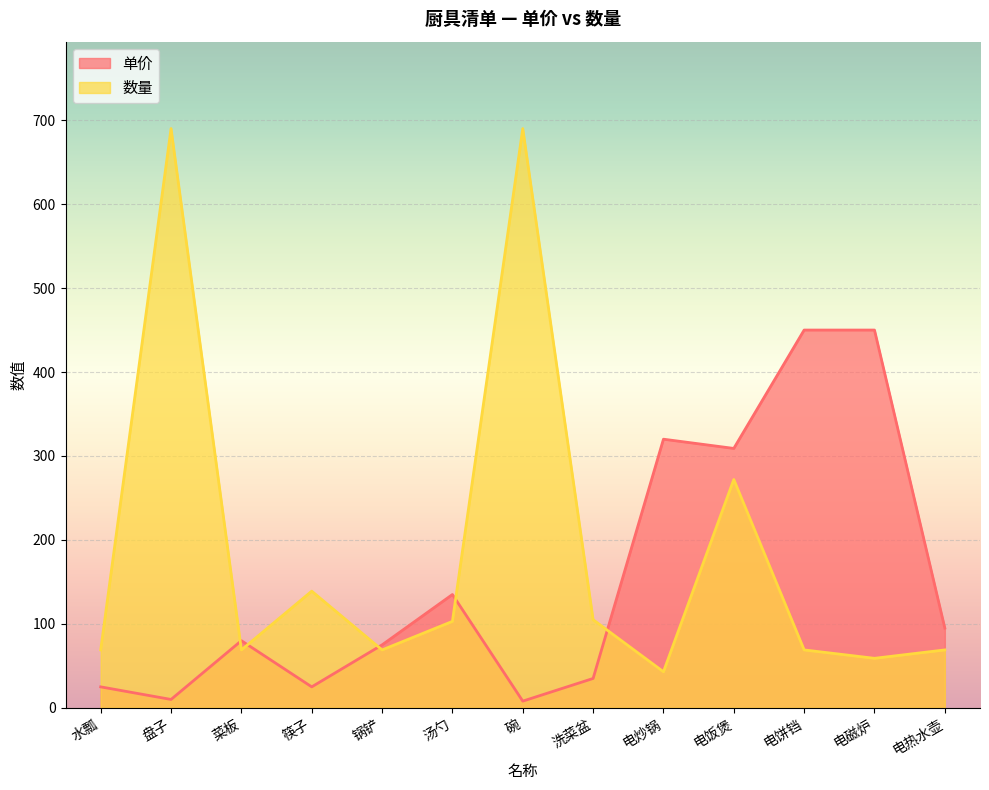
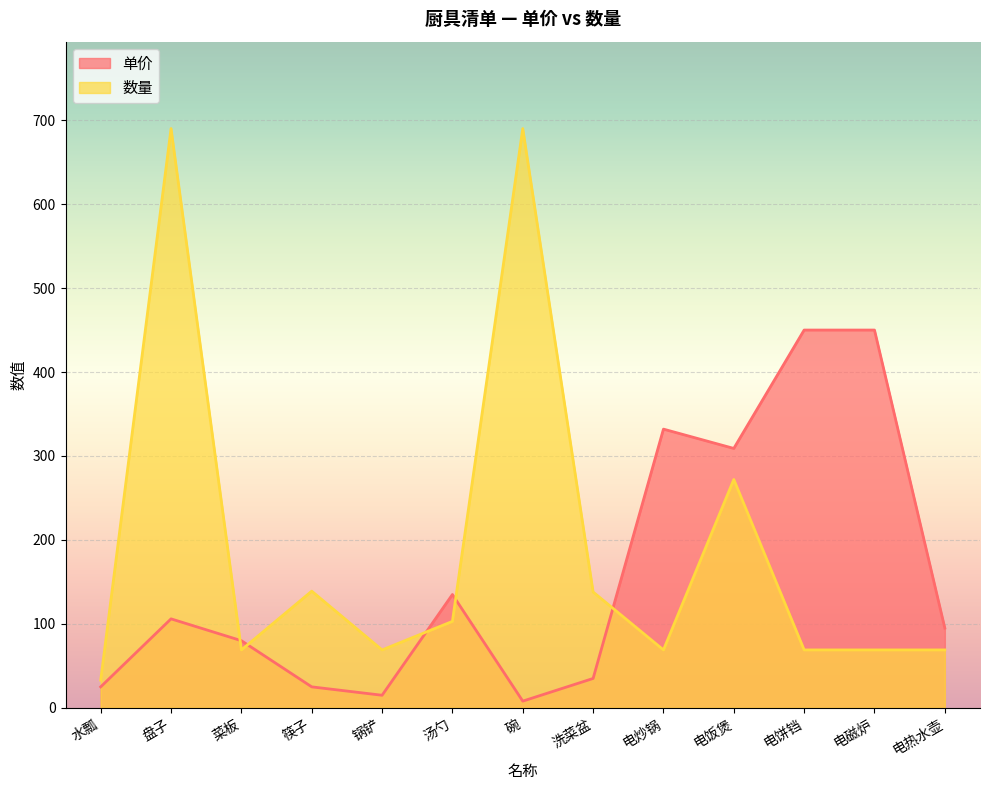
数量, 水瓢: 70 -> 30
单价, 盘子: 10 -> 110
单价, 锅铲: 80 -> 20
数量, 洗菜盆: 110 -> 140
单价, 电炒锅: 320 -> 330
数量, 电炒锅: 40 -> 70
数量, 电磁炉: 60 -> 70
